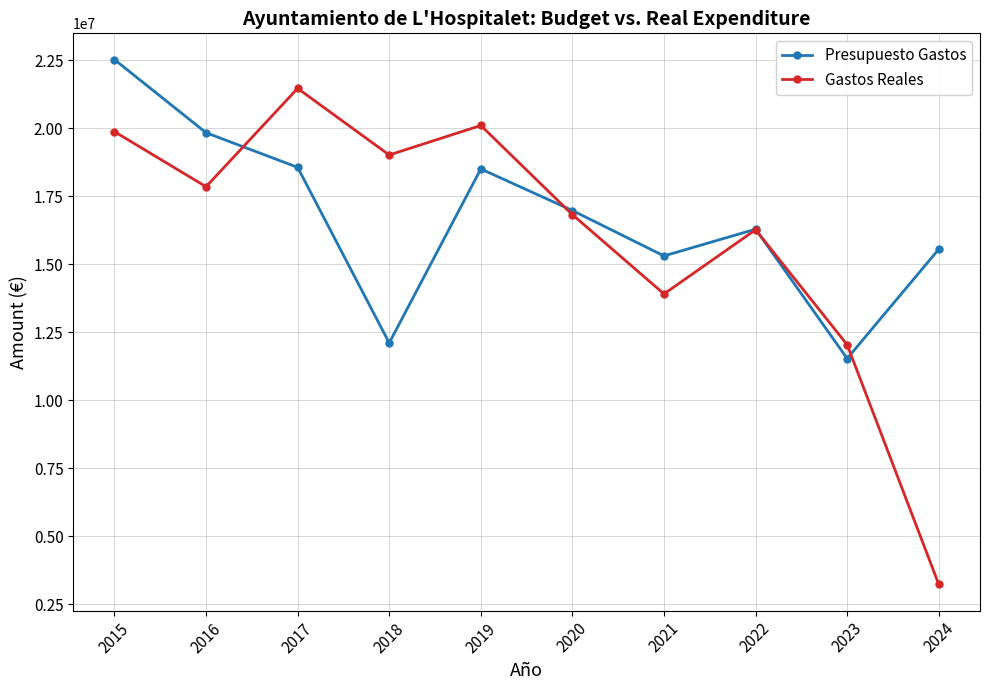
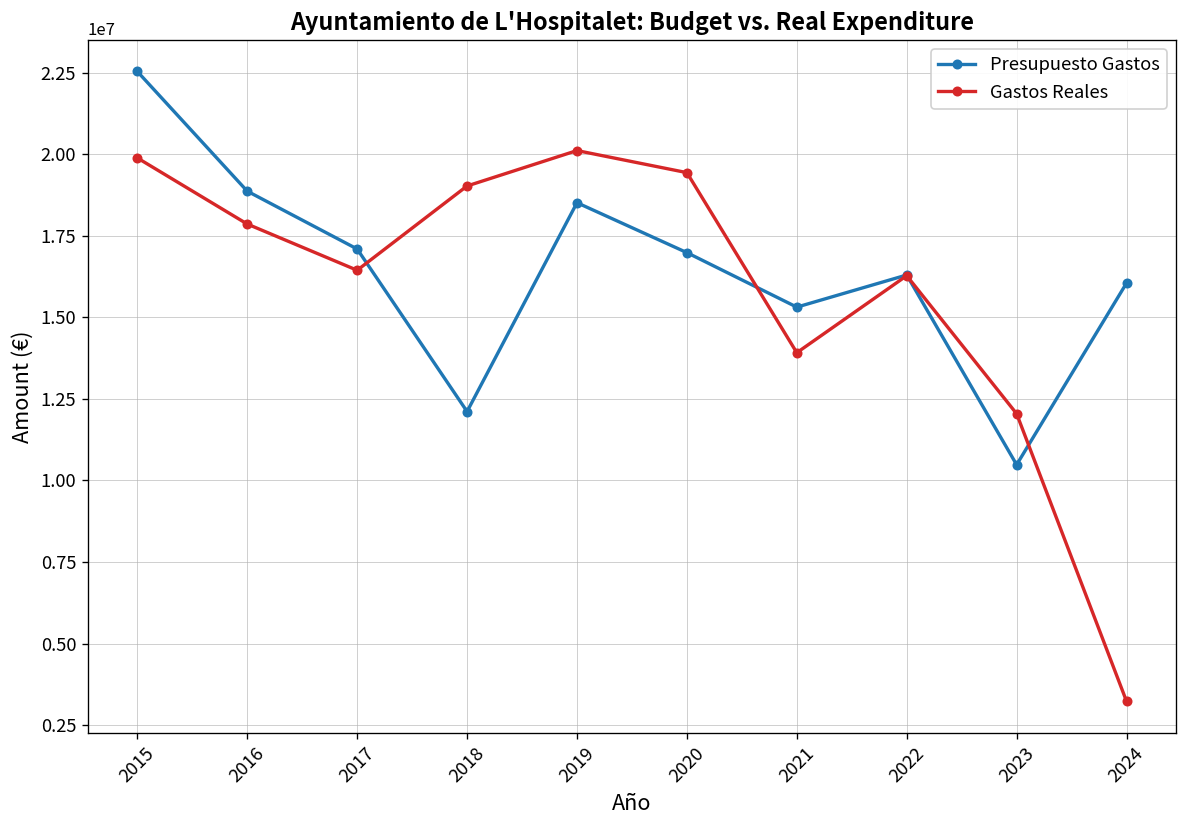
Presupuesto Gastos, 2016: 19800000 -> 18900000
Presupuesto Gastos, 2017: 18600000 -> 17100000
Gastos Reales, 2017: 21500000 -> 16400000
Gastos Reales, 2020: 16800000 -> 19400000
Presupuesto Gastos, 2023: 11500000 -> 10500000
Presupuesto Gastos, 2024: 15600000 -> 16000000
